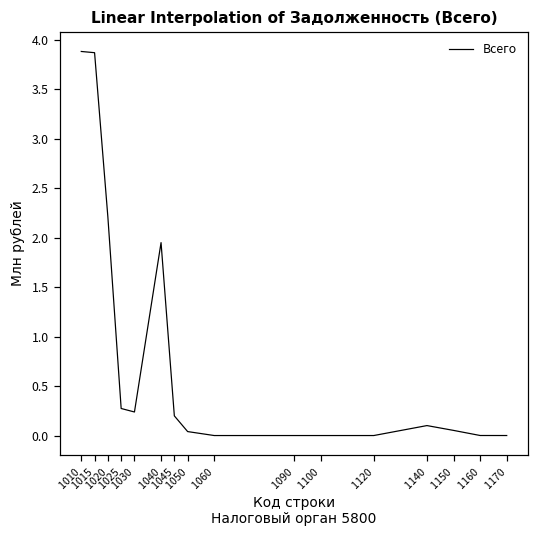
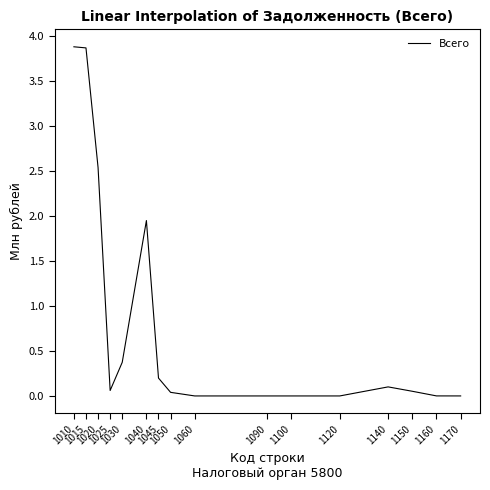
1020: 2.2 -> 2.5
1025: 0.3 -> 0.1
1030: 0.2 -> 0.4
